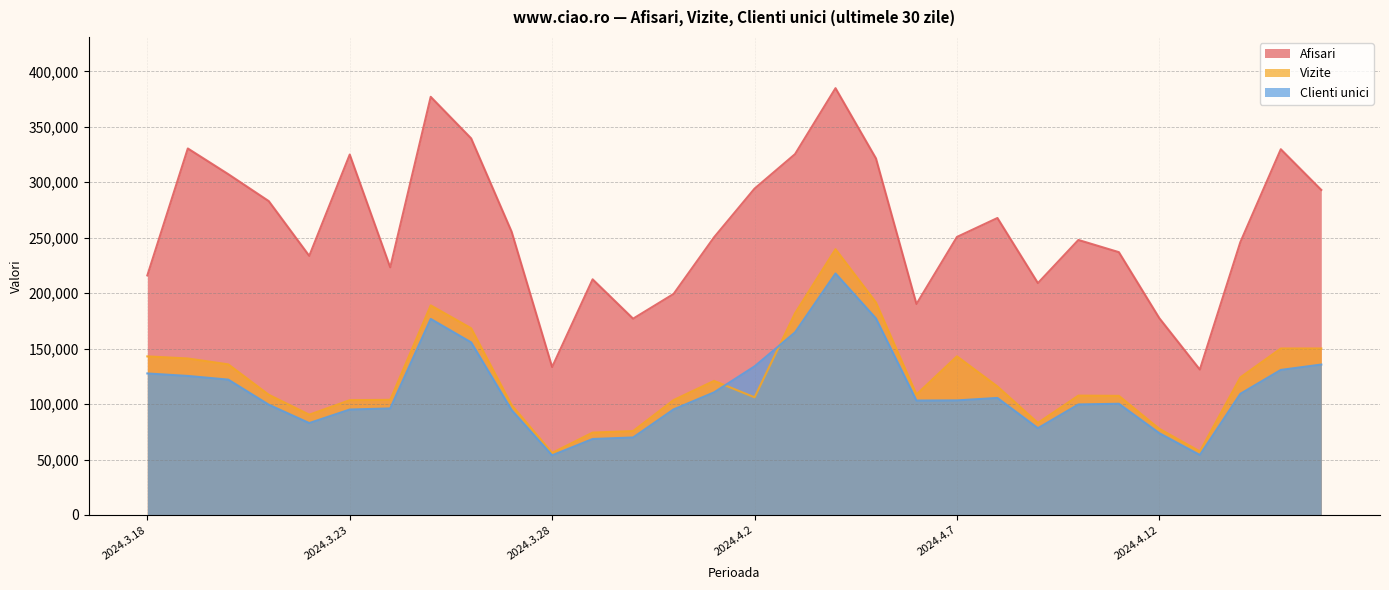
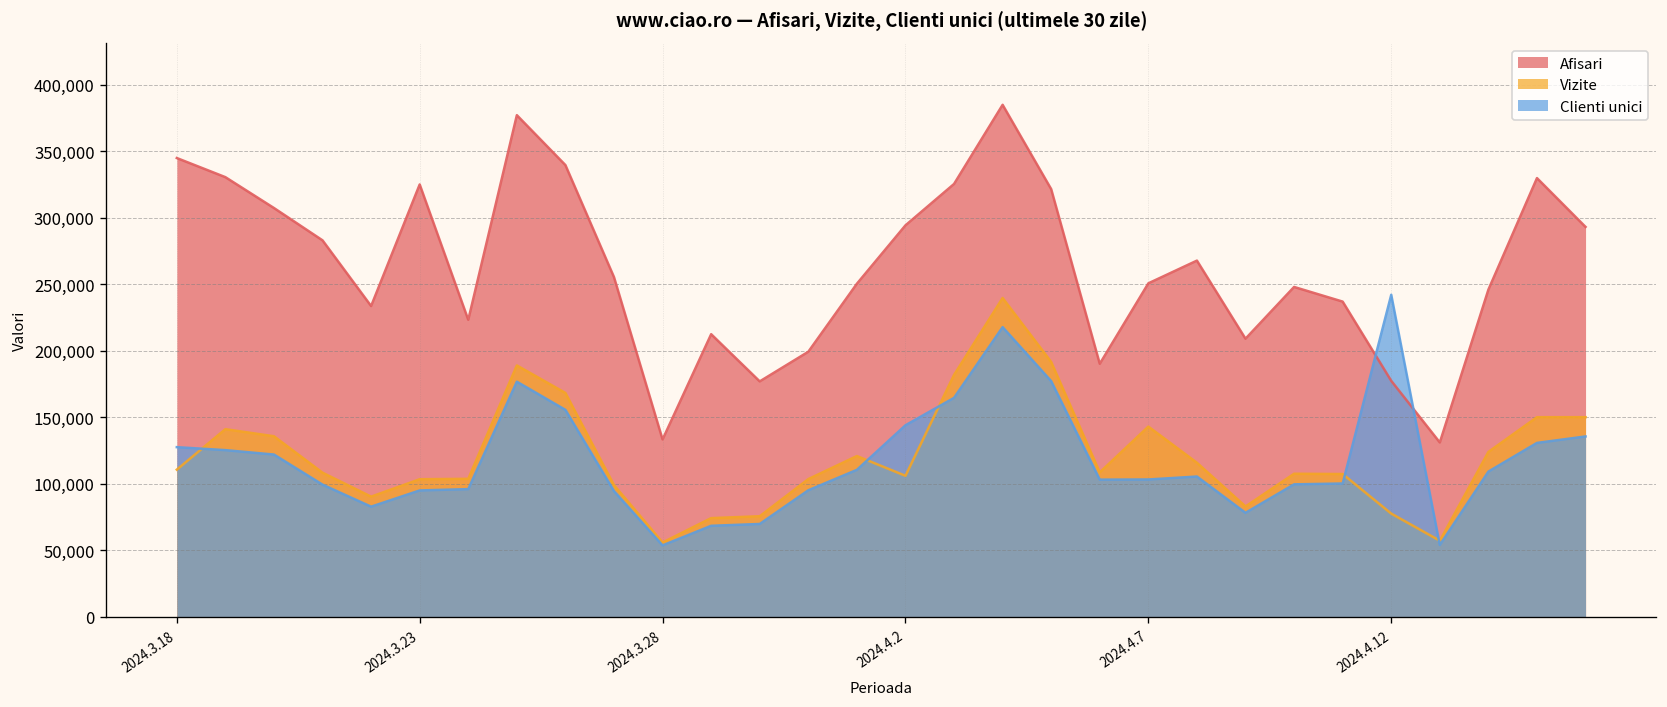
Afisari, 2024.3.18: 216,000 -> 345,000
Vizite, 2024.3.18: 143,000 -> 111,000
Clienti unici, 2024.4.2: 134,000 -> 144,000
Clienti unici, 2024.4.12: 74,000 -> 242,000
